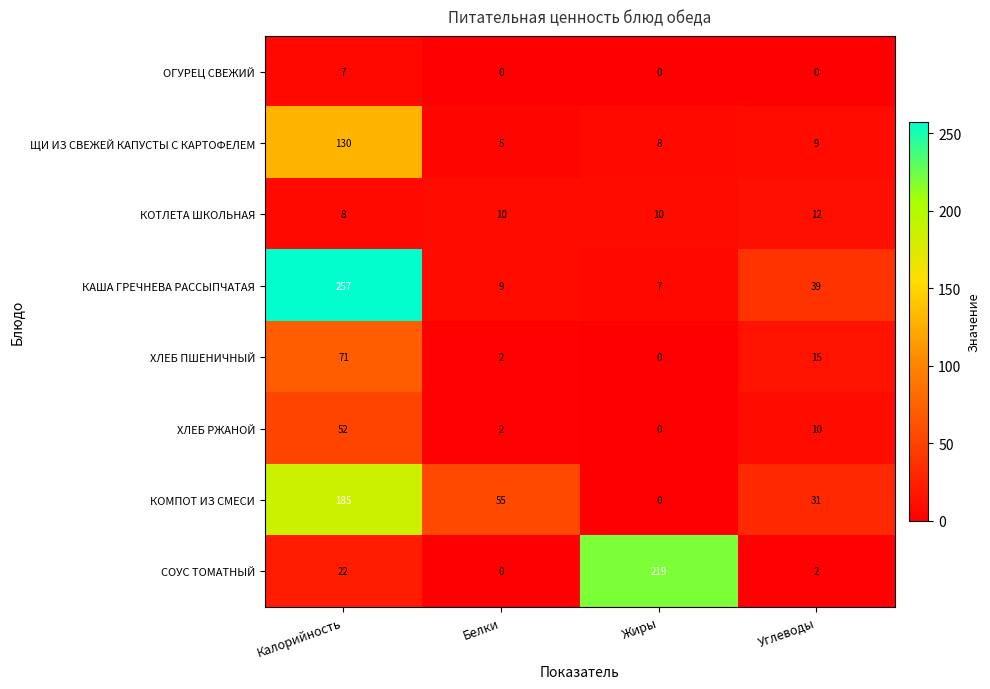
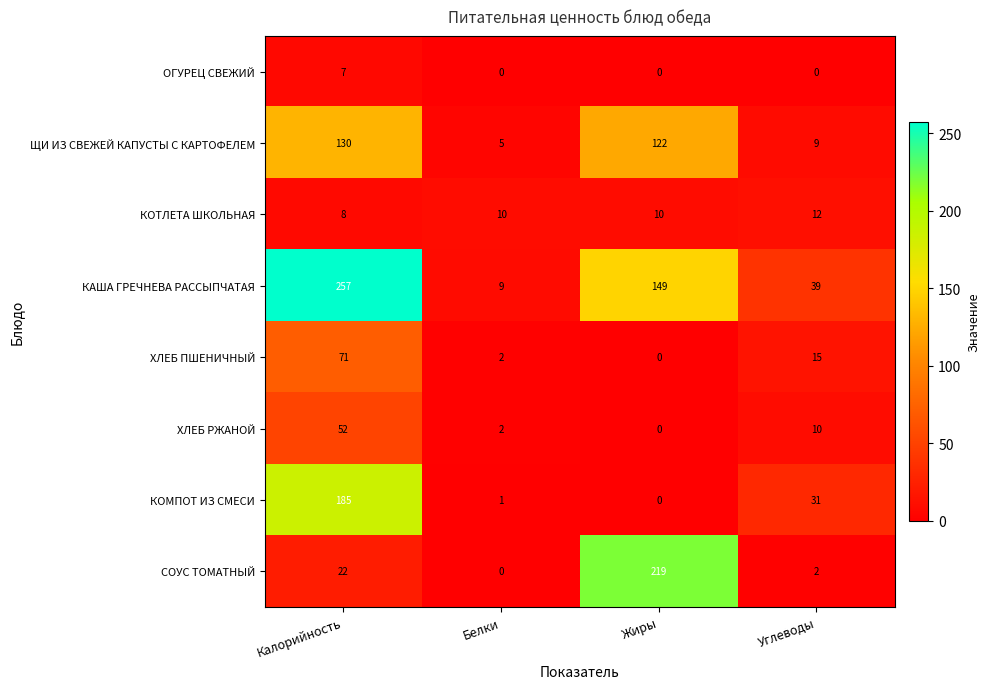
ЩИ ИЗ СВЕЖЕЙ КАПУСТЫ С КАРТОФЕЛЕМ, Жиры: 8 -> 122
КАША ГРЕЧНЕВА РАССЫПЧАТАЯ, Жиры: 7 -> 149
КОМПОТ ИЗ СМЕСИ, Белки: 55 -> 1
